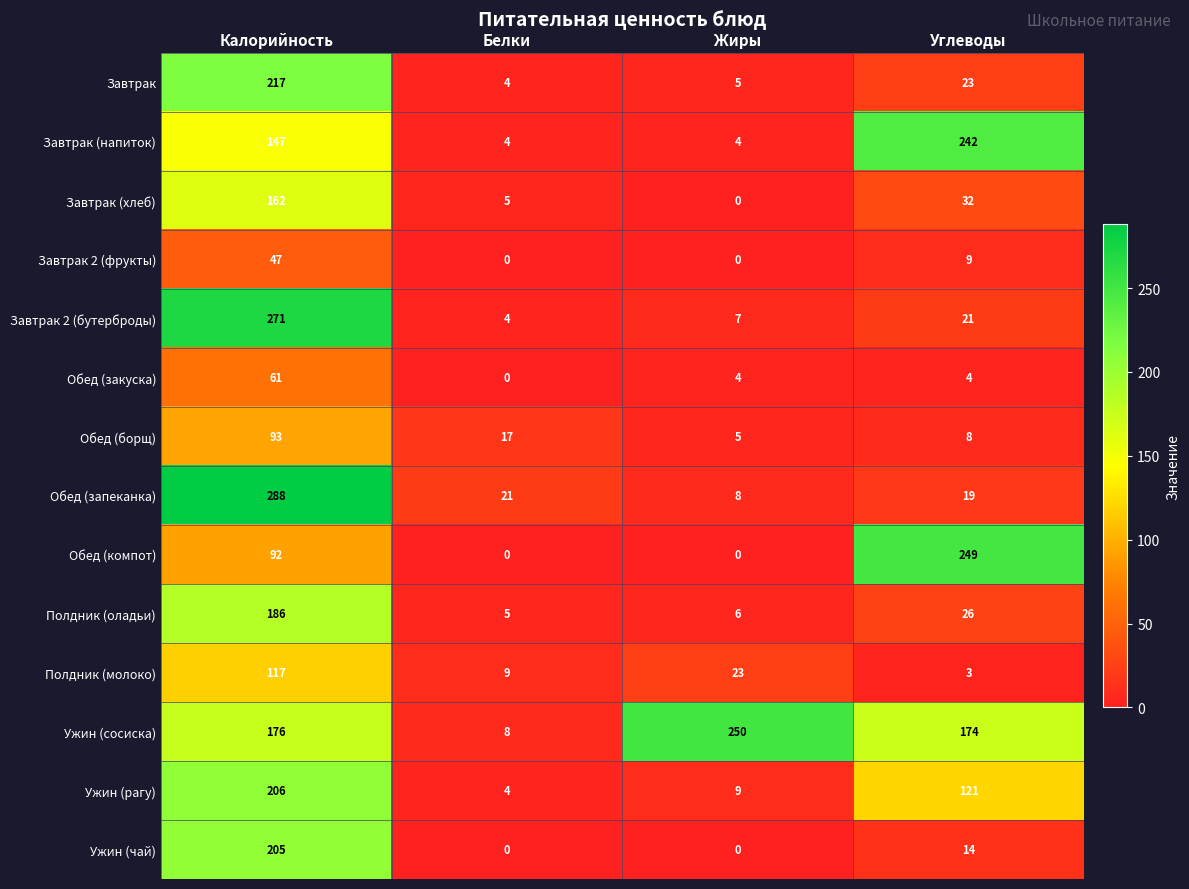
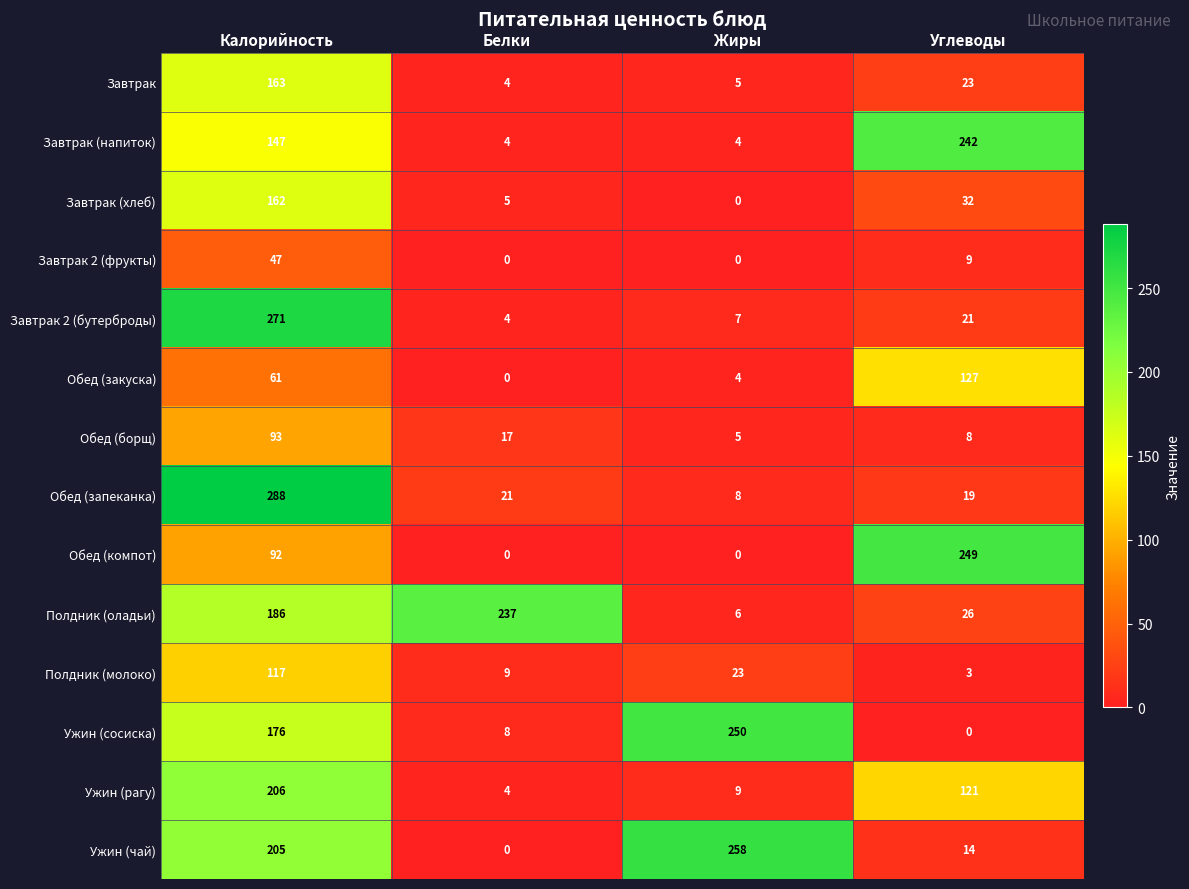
Завтрак, Калорийность: 217 -> 163
Обед (закуска), Углеводы: 4 -> 127
Полдник (оладьи), Белки: 5 -> 237
Ужин (сосиска), Углеводы: 174 -> 0
Ужин (чай), Жиры: 0 -> 258
